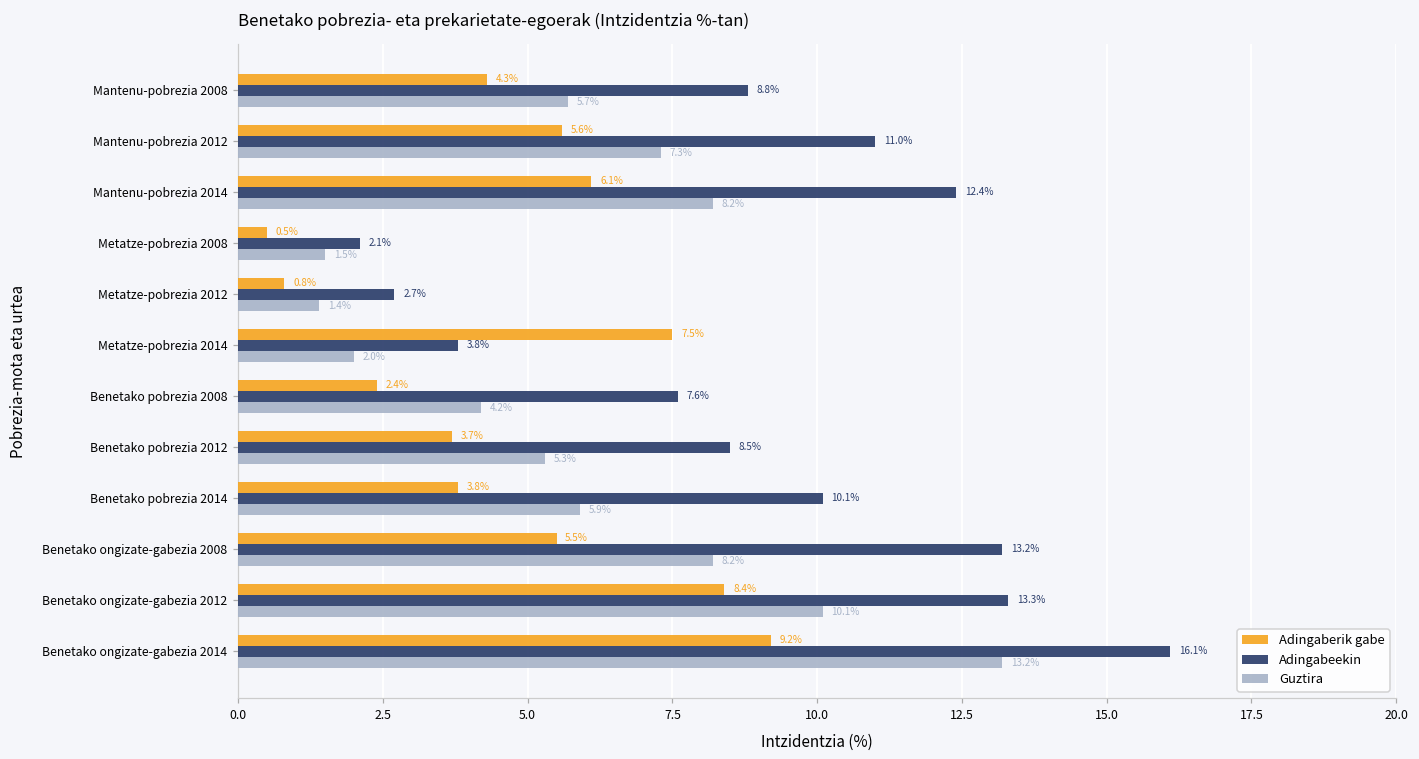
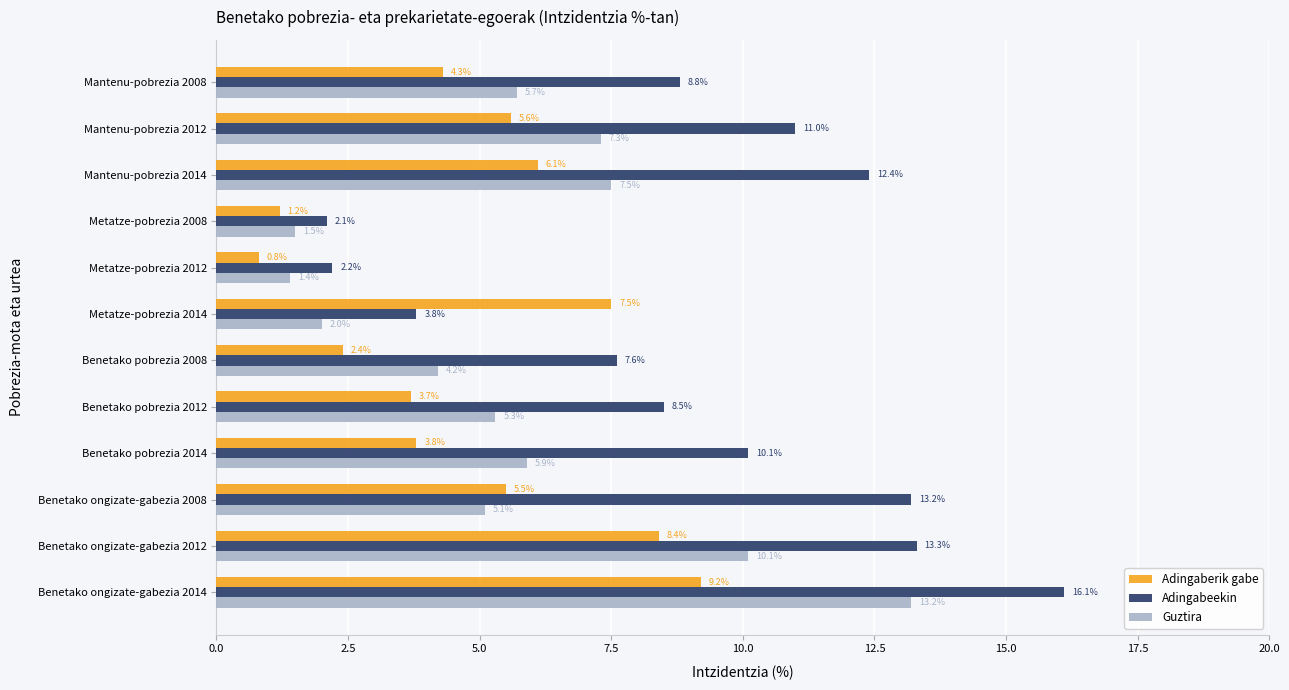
Guztira, Mantenu-pobrezia 2014: 8.2% -> 7.5%
Adingaberik gabe, Metatze-pobrezia 2008: 0.5% -> 1.2%
Adingabeekin, Metatze-pobrezia 2012: 2.7% -> 2.2%
Guztira, Benetako ongizate-gabezia 2008: 8.2% -> 5.1%
